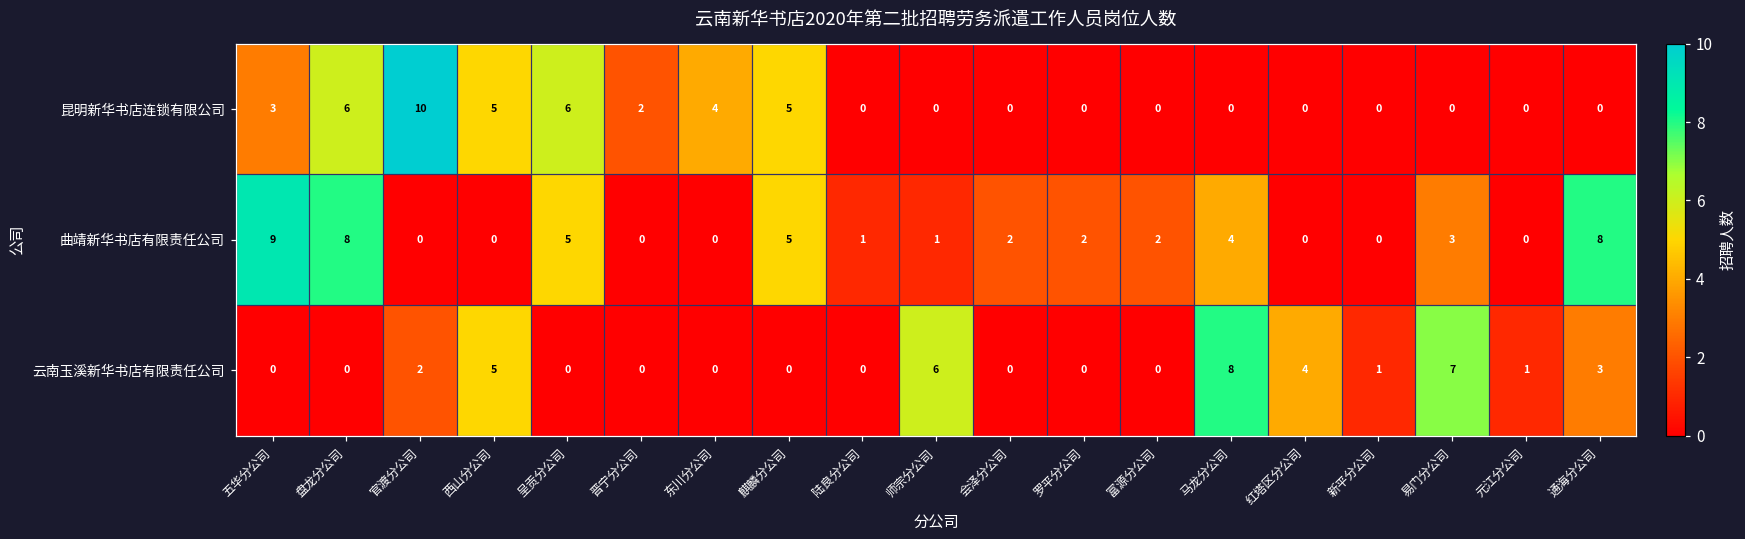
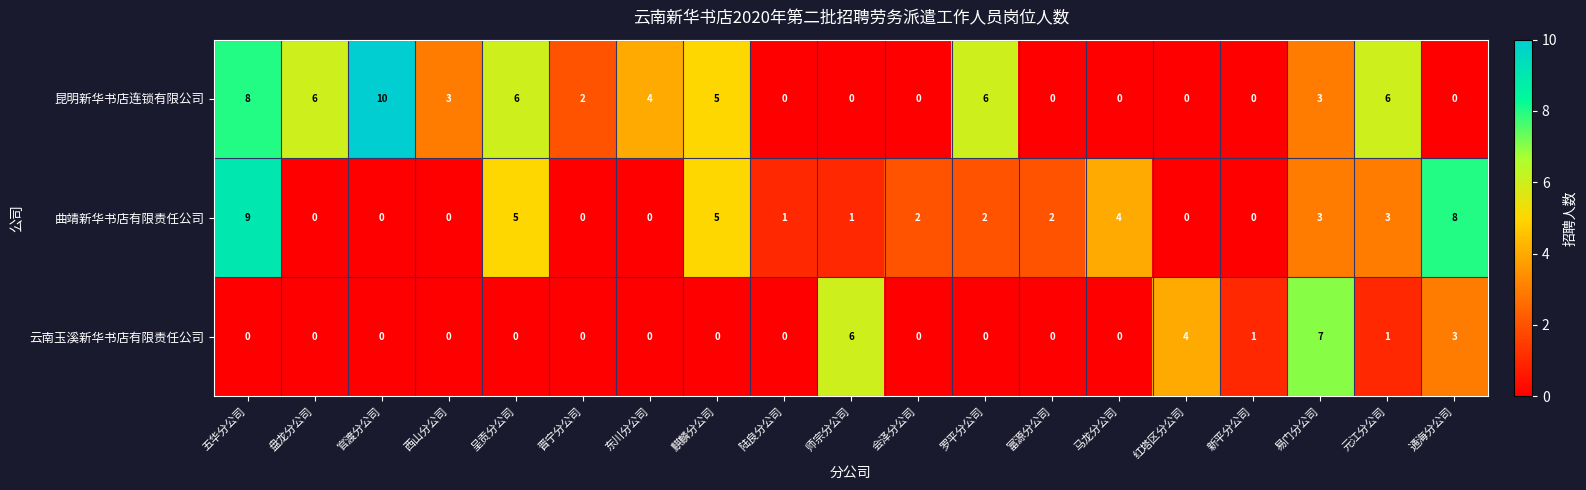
昆明新华书店连锁有限公司, 五华分公司: 3 -> 8
昆明新华书店连锁有限公司, 西山分公司: 5 -> 3
昆明新华书店连锁有限公司, 罗平分公司: 0 -> 6
昆明新华书店连锁有限公司, 易门分公司: 0 -> 3
昆明新华书店连锁有限公司, 元江分公司: 0 -> 6
曲靖新华书店有限责任公司, 盘龙分公司: 8 -> 0
曲靖新华书店有限责任公司, 元江分公司: 0 -> 3
云南玉溪新华书店有限责任公司, 官渡分公司: 2 -> 0
云南玉溪新华书店有限责任公司, 西山分公司: 5 -> 0
云南玉溪新华书店有限责任公司, 马龙分公司: 8 -> 0
